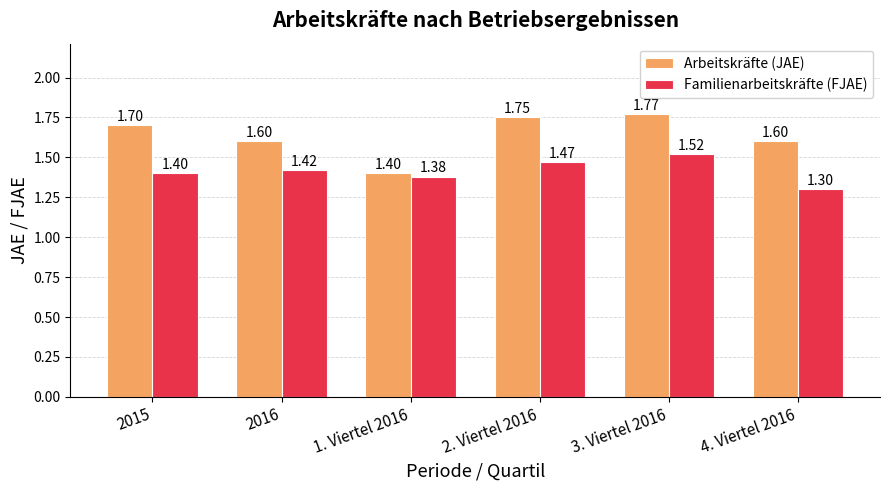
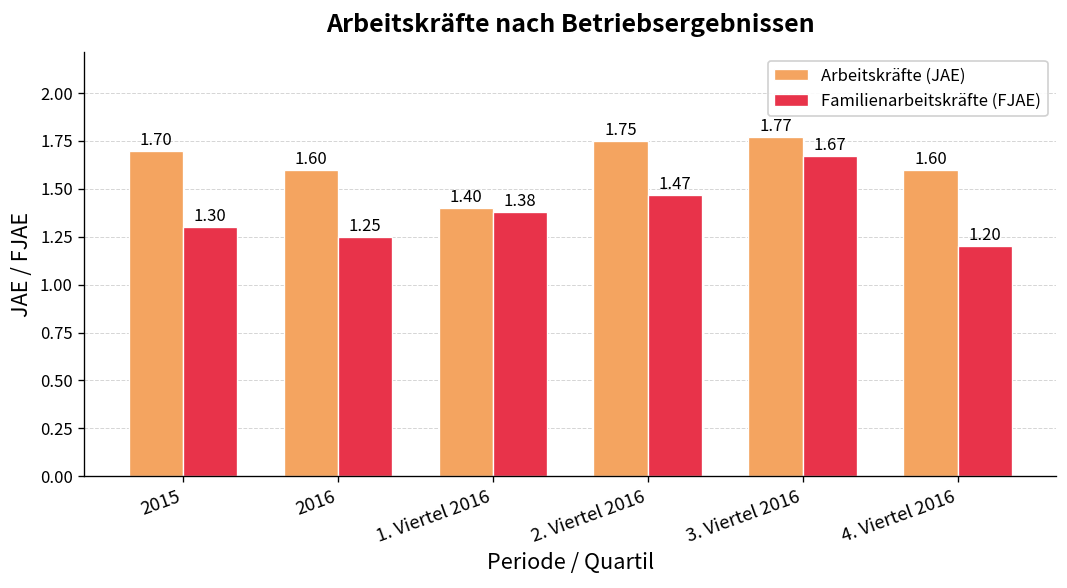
Familienarbeitskräfte (FJAE), 2015: 1.40 -> 1.30
Familienarbeitskräfte (FJAE), 2016: 1.42 -> 1.25
Familienarbeitskräfte (FJAE), 3. Viertel 2016: 1.52 -> 1.67
Familienarbeitskräfte (FJAE), 4. Viertel 2016: 1.30 -> 1.20
